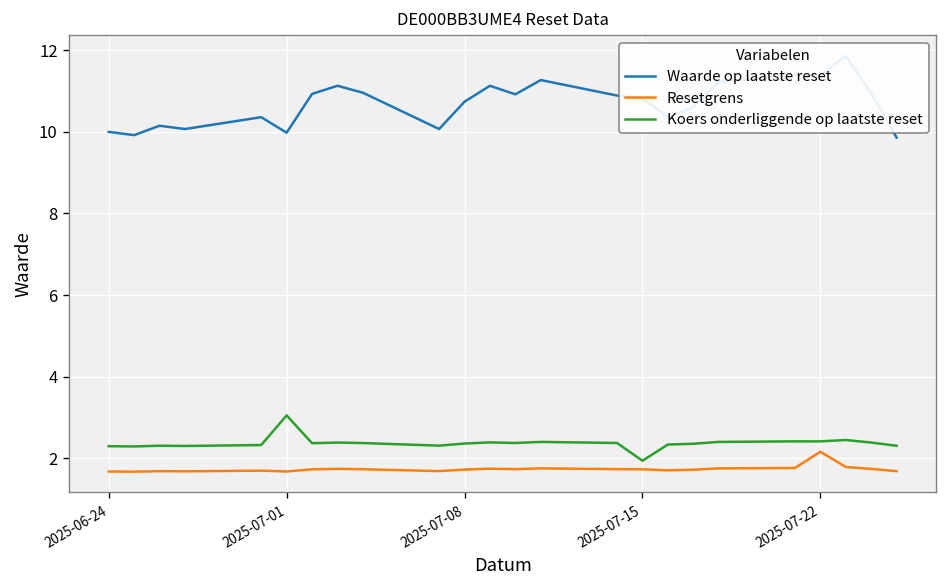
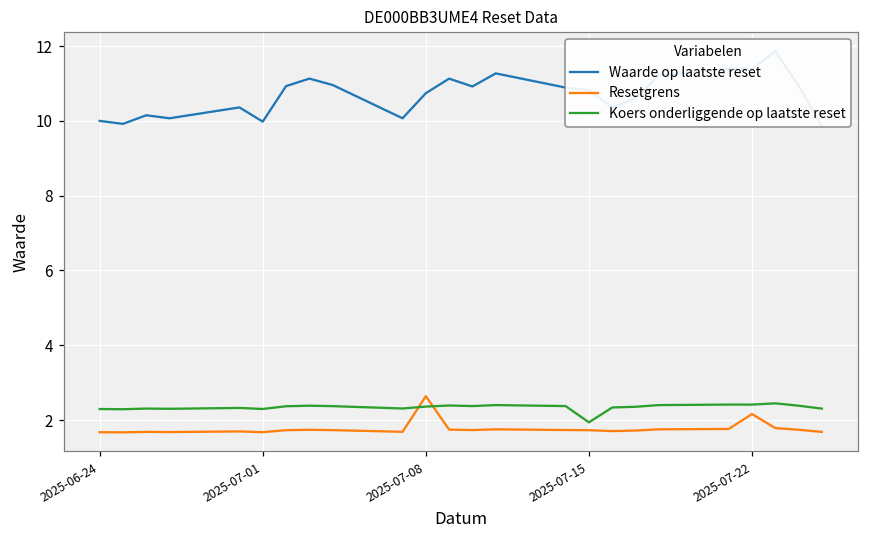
Koers onderliggende op laatste reset, 2025-07-01: 3.1 -> 2.3
Resetgrens, 2025-07-08: 1.7 -> 2.6
